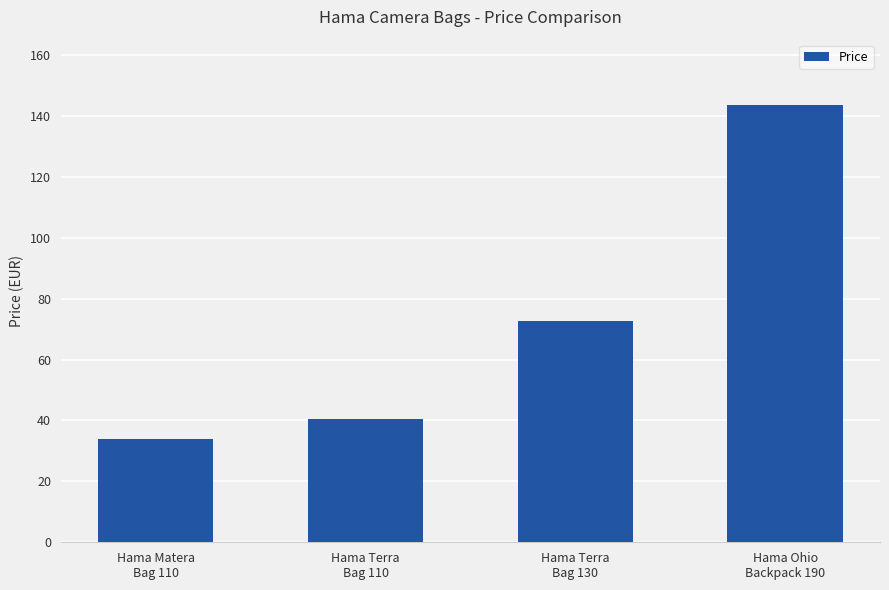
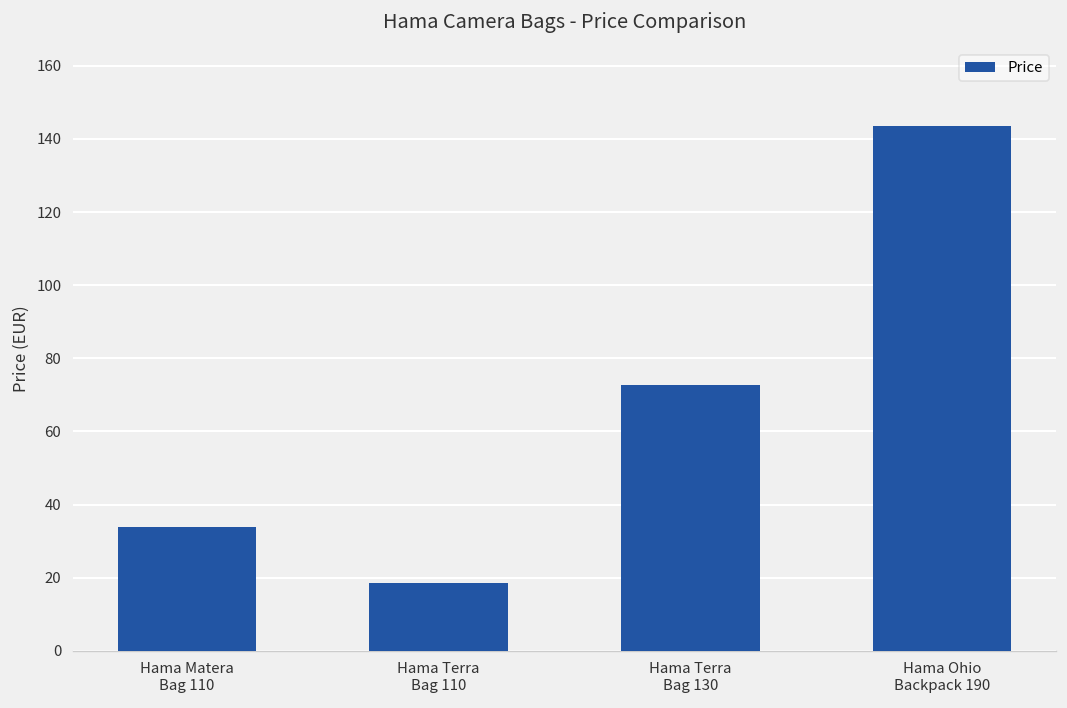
Hama Terra Bag 110: 41 -> 19
